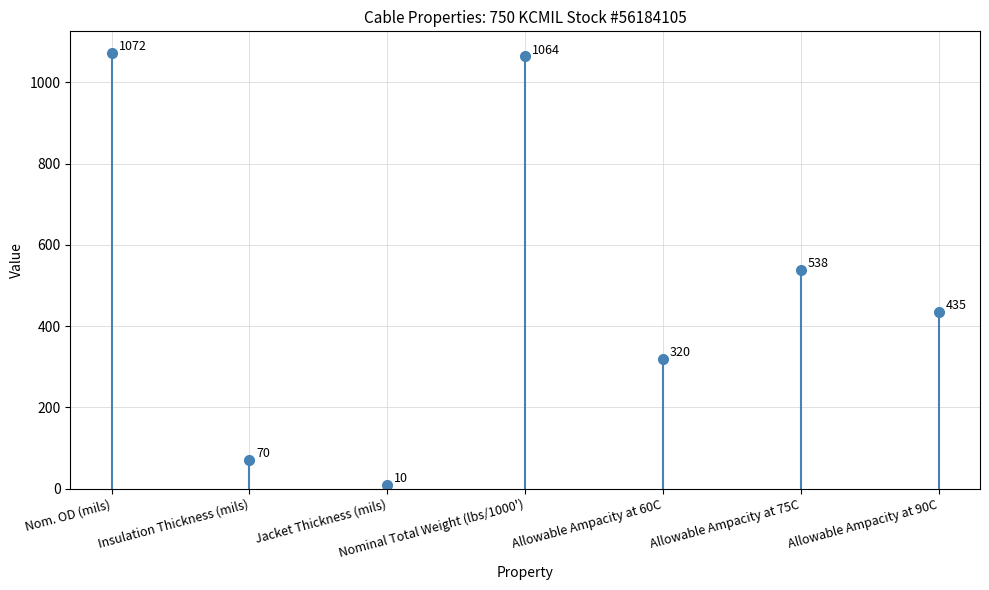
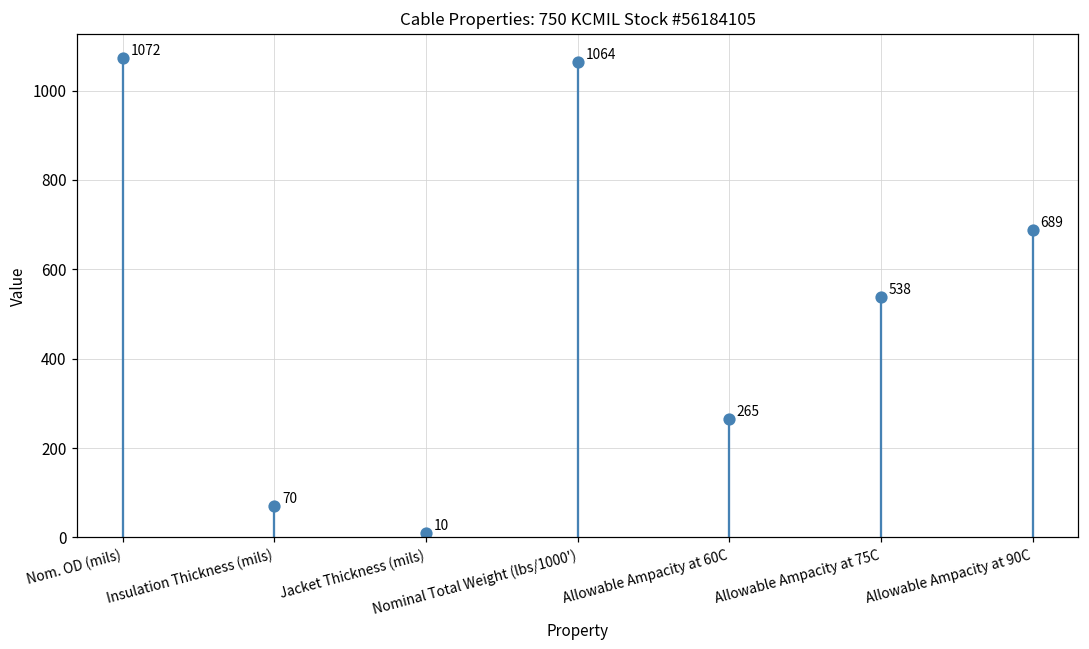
Allowable Ampacity at 60C: 320 -> 265
Allowable Ampacity at 90C: 435 -> 689
